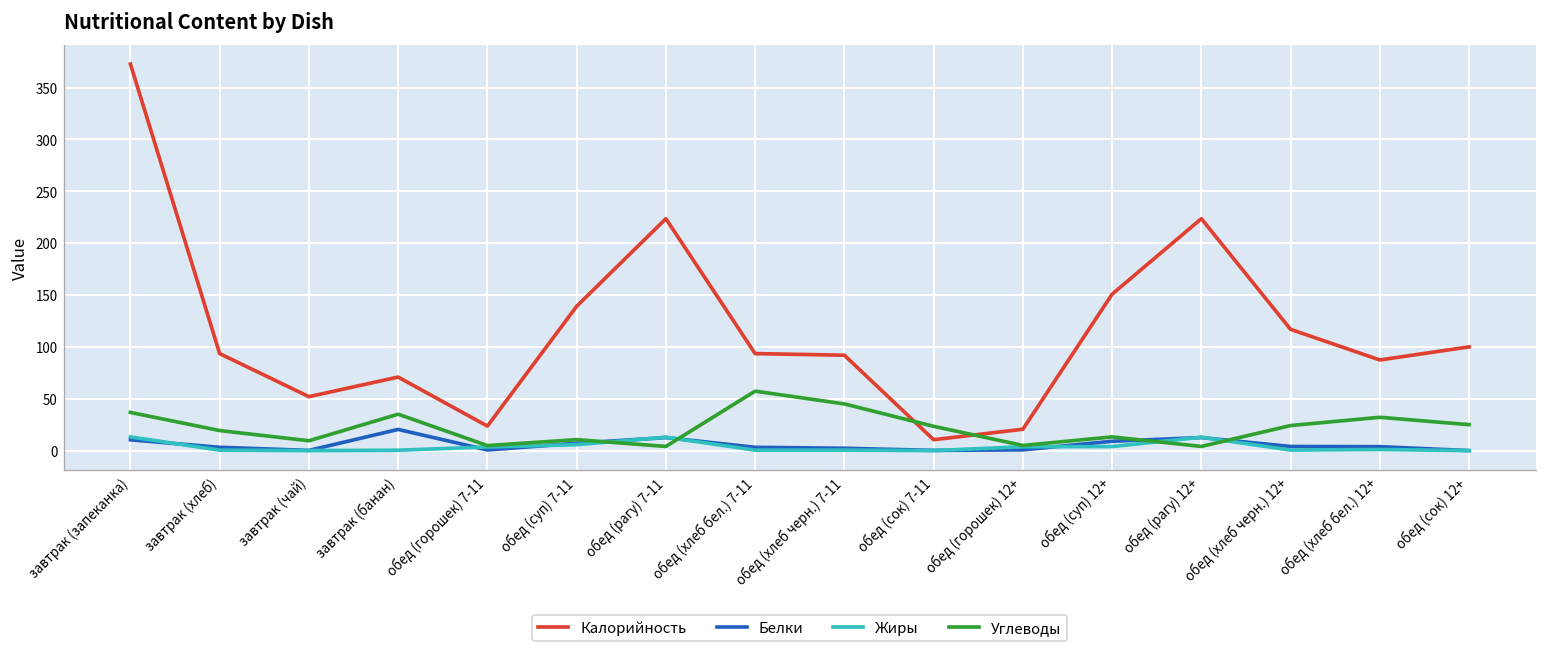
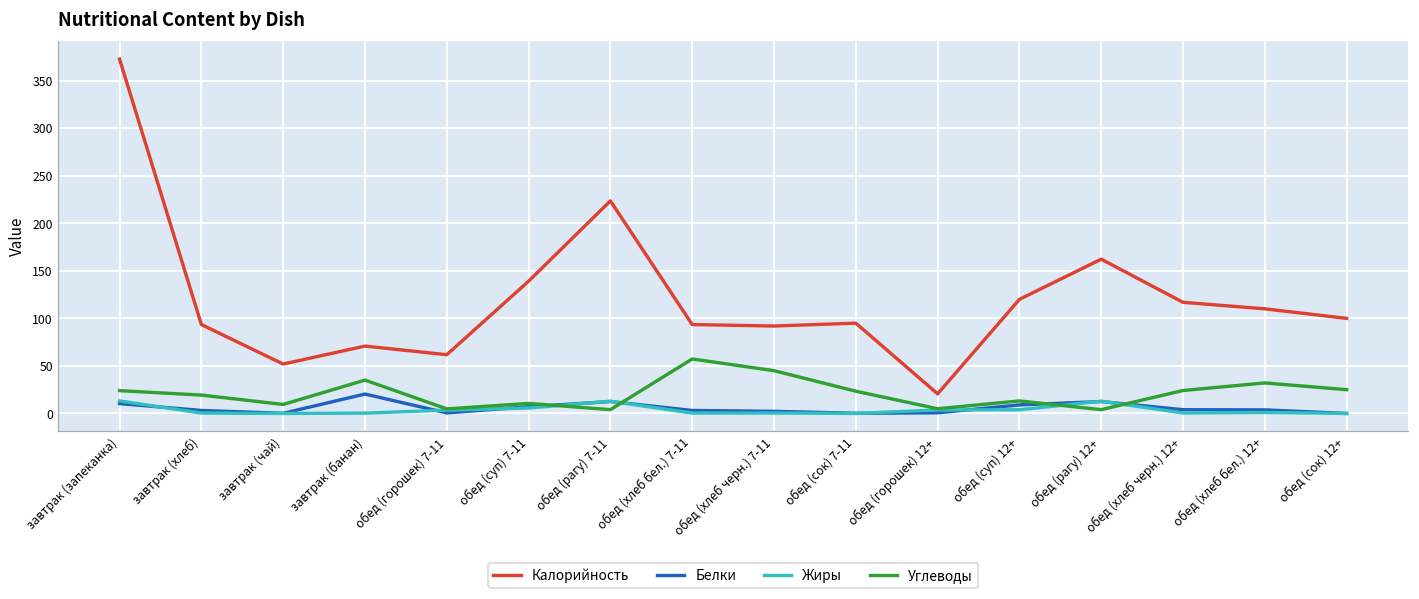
Углеводы, завтрак (запеканка): 40 -> 20
Калорийность, обед (горошек) 7-11: 20 -> 60
Калорийность, обед (сок) 7-11: 10 -> 100
Калорийность, обед (суп) 12+: 150 -> 120
Калорийность, обед (рагу) 12+: 220 -> 160
Калорийность, обед (хлеб бел.) 12+: 90 -> 110
